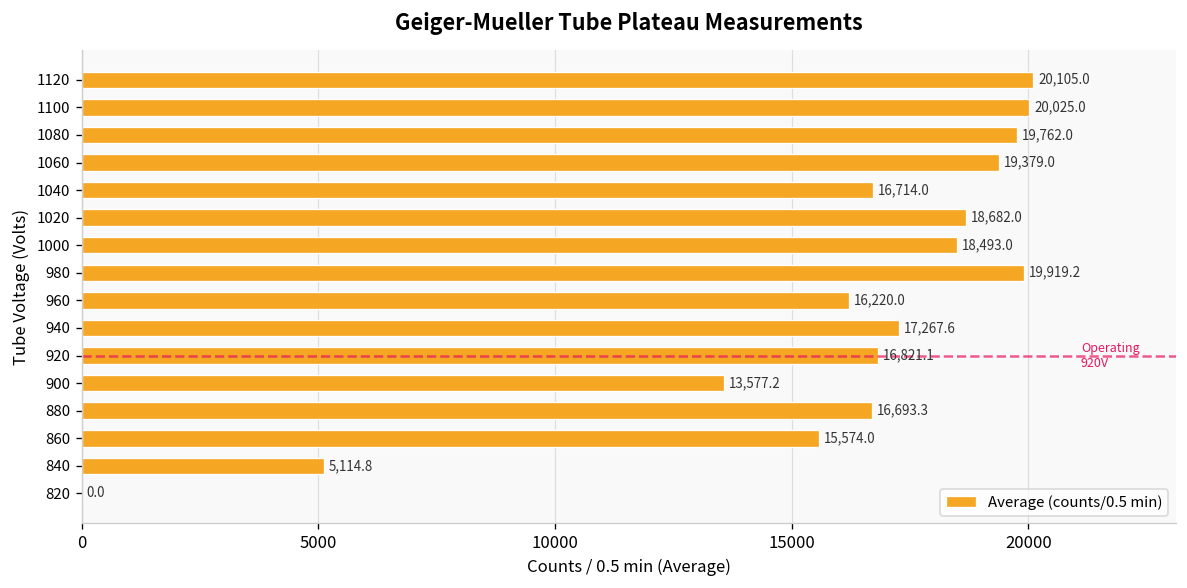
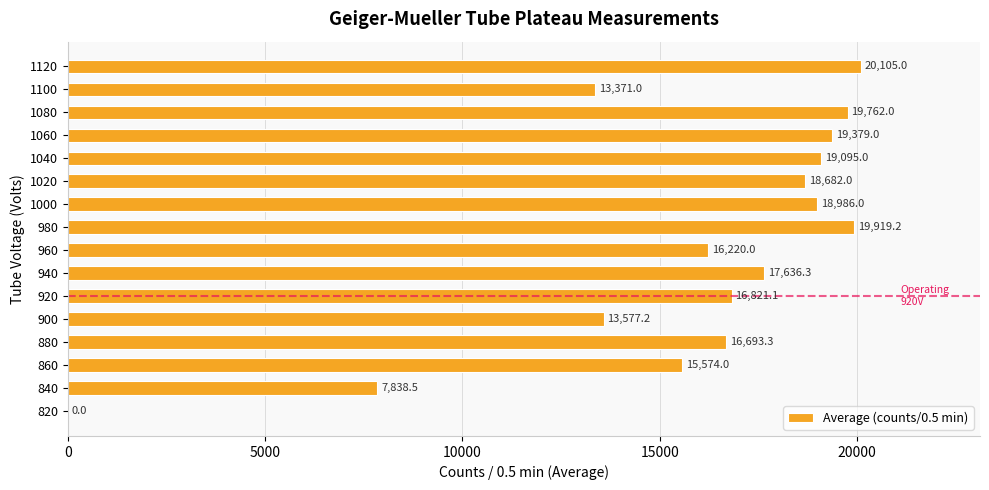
1100: 20,025.0 -> 13,371.0
1040: 16,714.0 -> 19,095.0
1000: 18,493.0 -> 18,986.0
940: 17,267.6 -> 17,636.3
840: 5,114.8 -> 7,838.5
